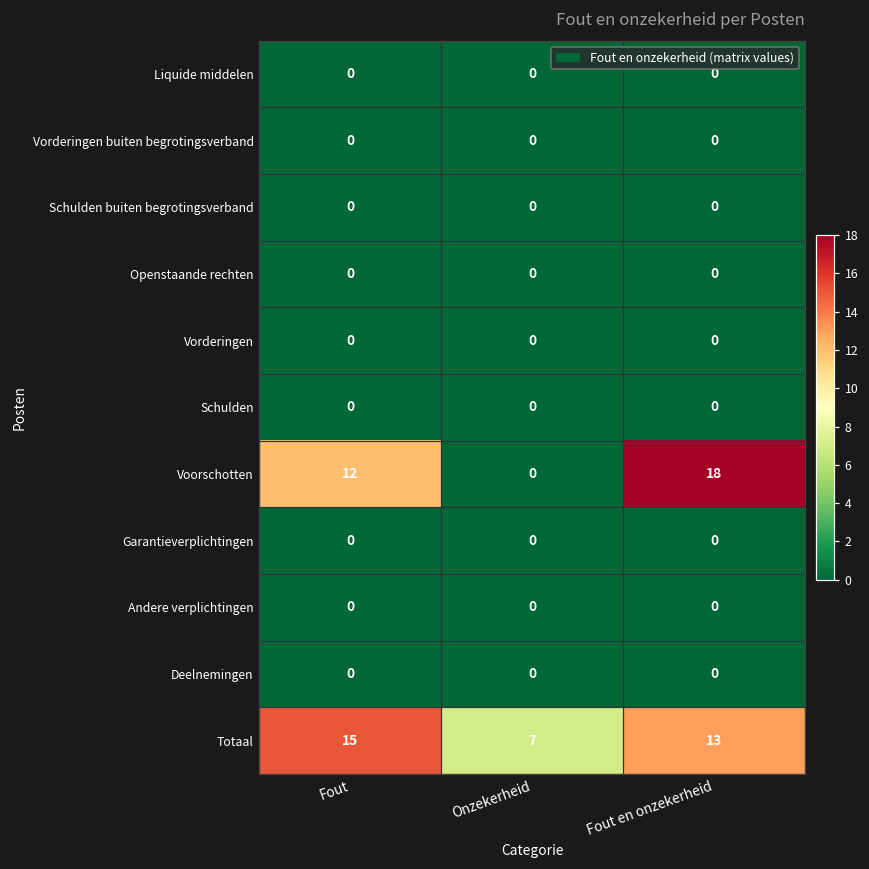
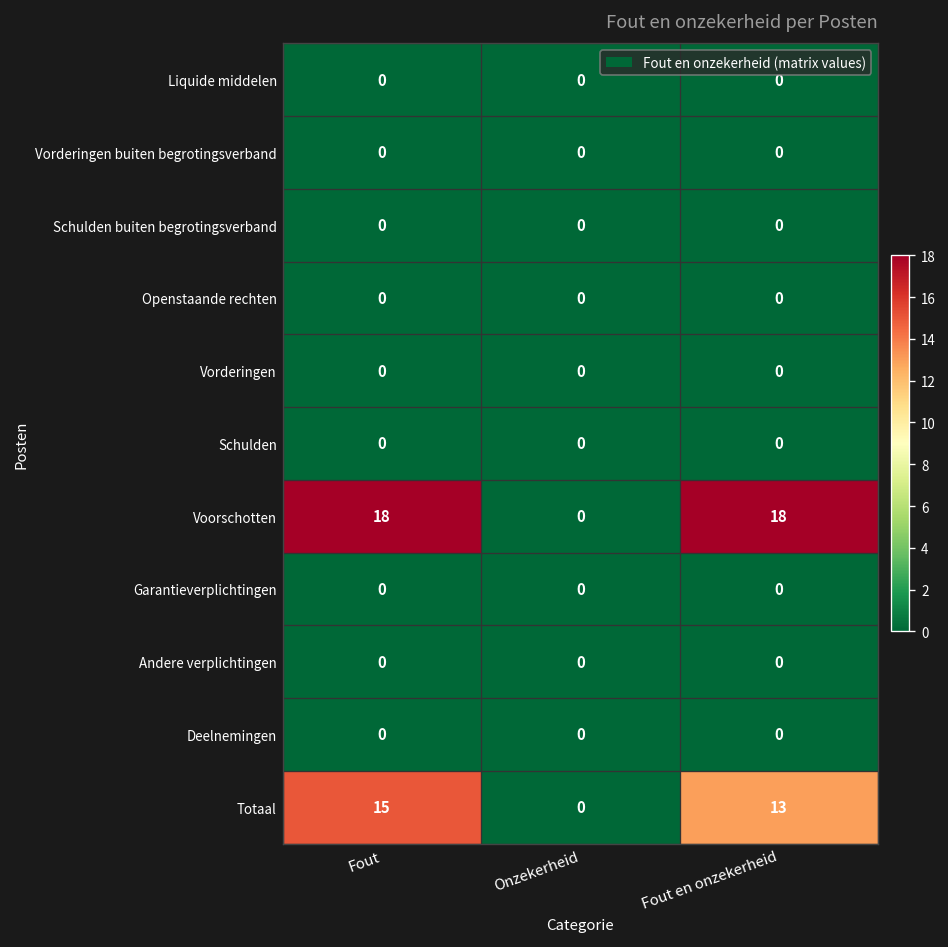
Voorschotten, Fout: 12 -> 18
Totaal, Onzekerheid: 7 -> 0
